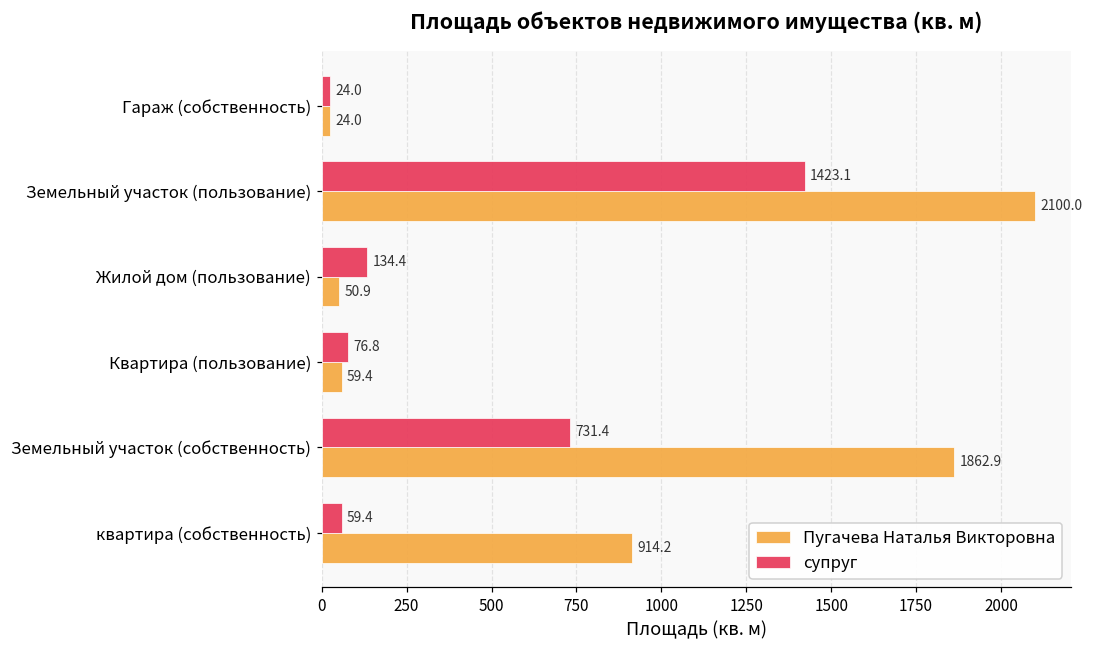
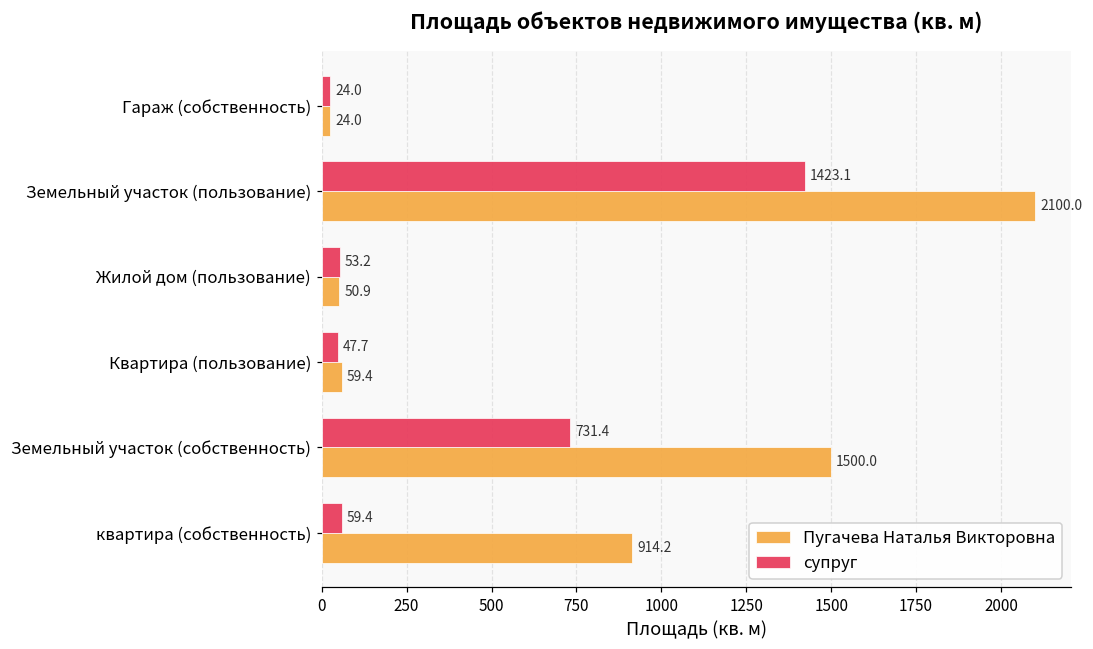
супруг, Жилой дом (пользование): 134.4 -> 53.2
супруг, Квартира (пользование): 76.8 -> 47.7
Пугачева Наталья Викторовна, Земельный участок (собственность): 1862.9 -> 1500.0
